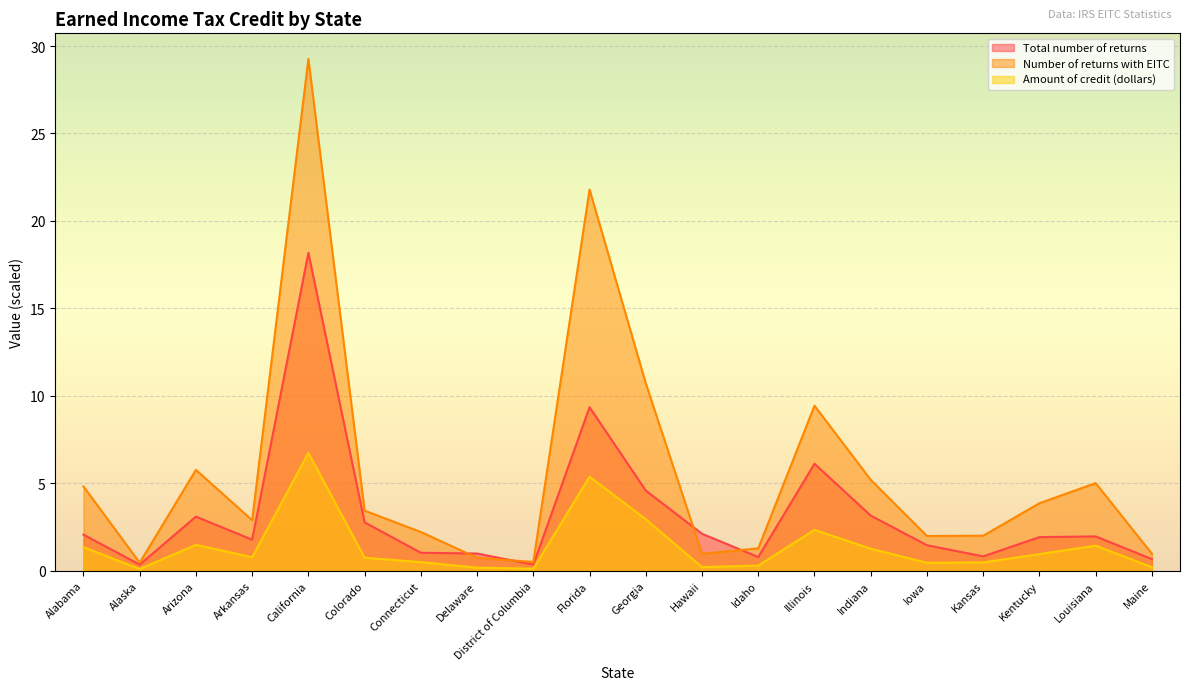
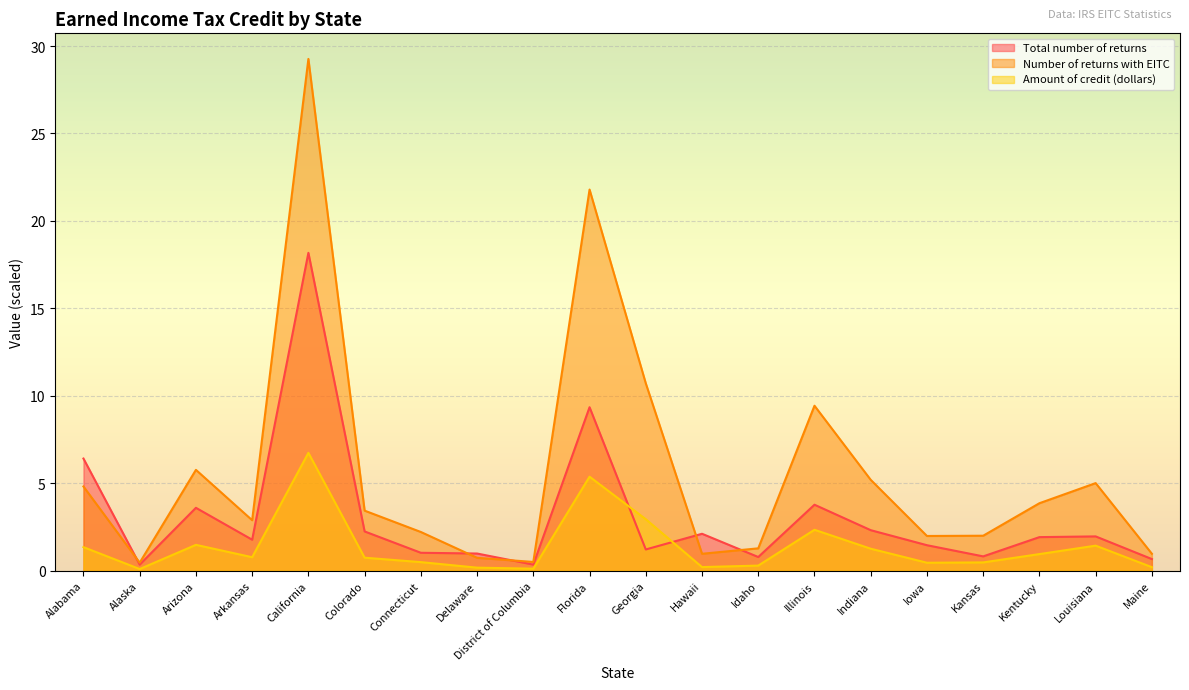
Total number of returns, Alabama: 2.1 -> 6.4
Total number of returns, Arizona: 3.1 -> 3.6
Total number of returns, Colorado: 2.8 -> 2.2
Total number of returns, Georgia: 4.6 -> 1.2
Total number of returns, Illinois: 6.1 -> 3.8
Total number of returns, Indiana: 3.2 -> 2.3
